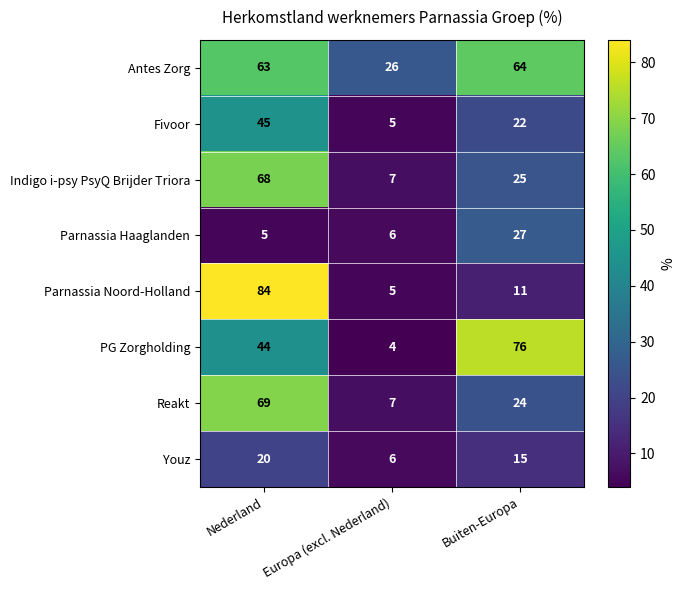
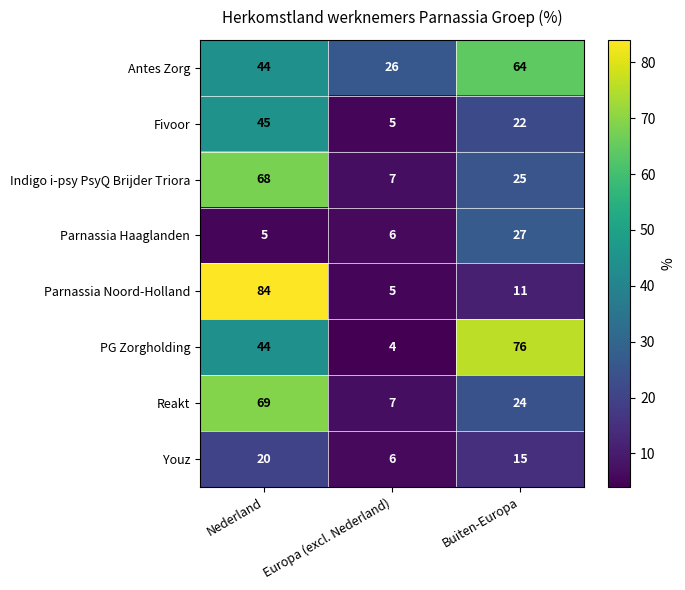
Antes Zorg, Nederland: 63 -> 44
